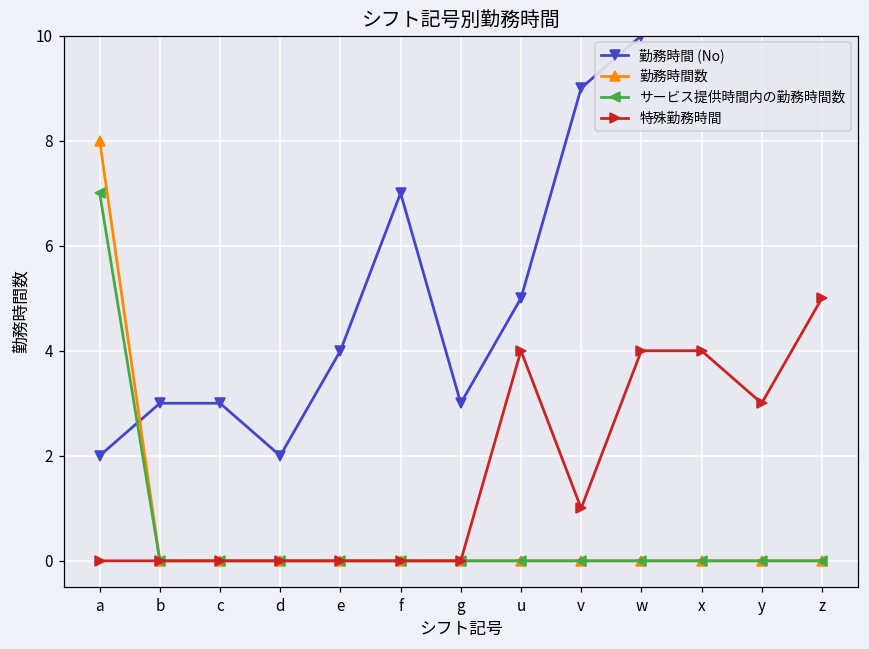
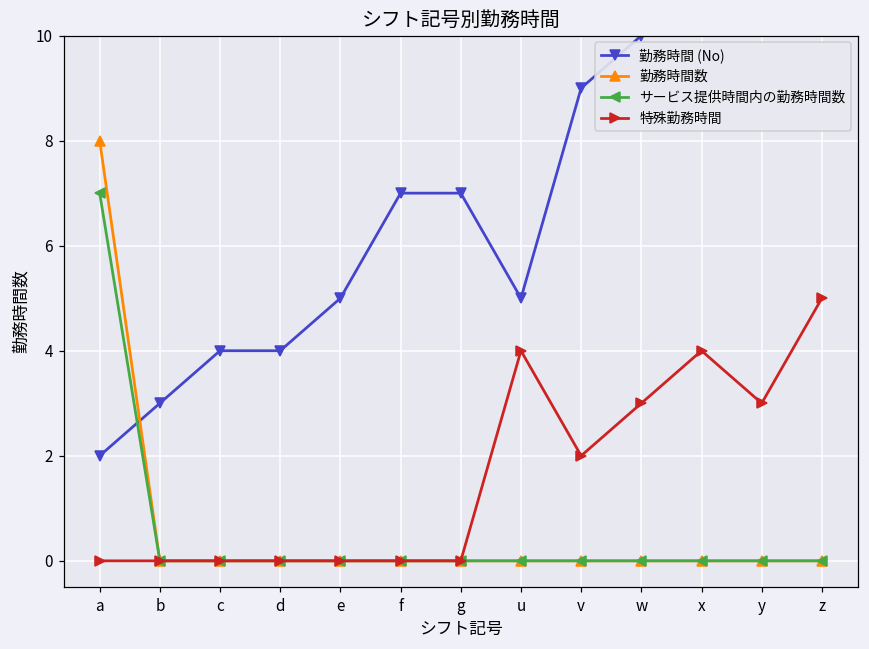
勤務時間 (No), c: 3 -> 4
勤務時間 (No), d: 2 -> 4
勤務時間 (No), e: 4 -> 5
勤務時間 (No), g: 3 -> 7
特殊勤務時間, v: 1 -> 2
特殊勤務時間, w: 4 -> 3
